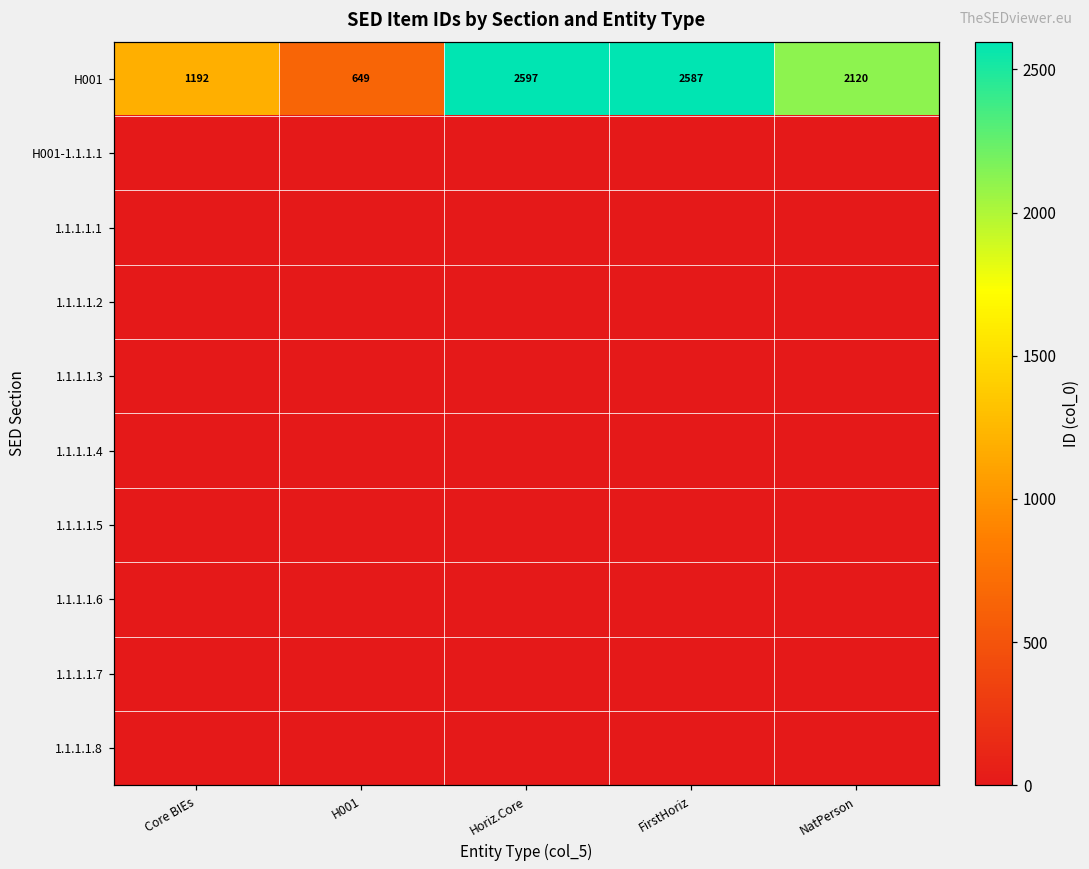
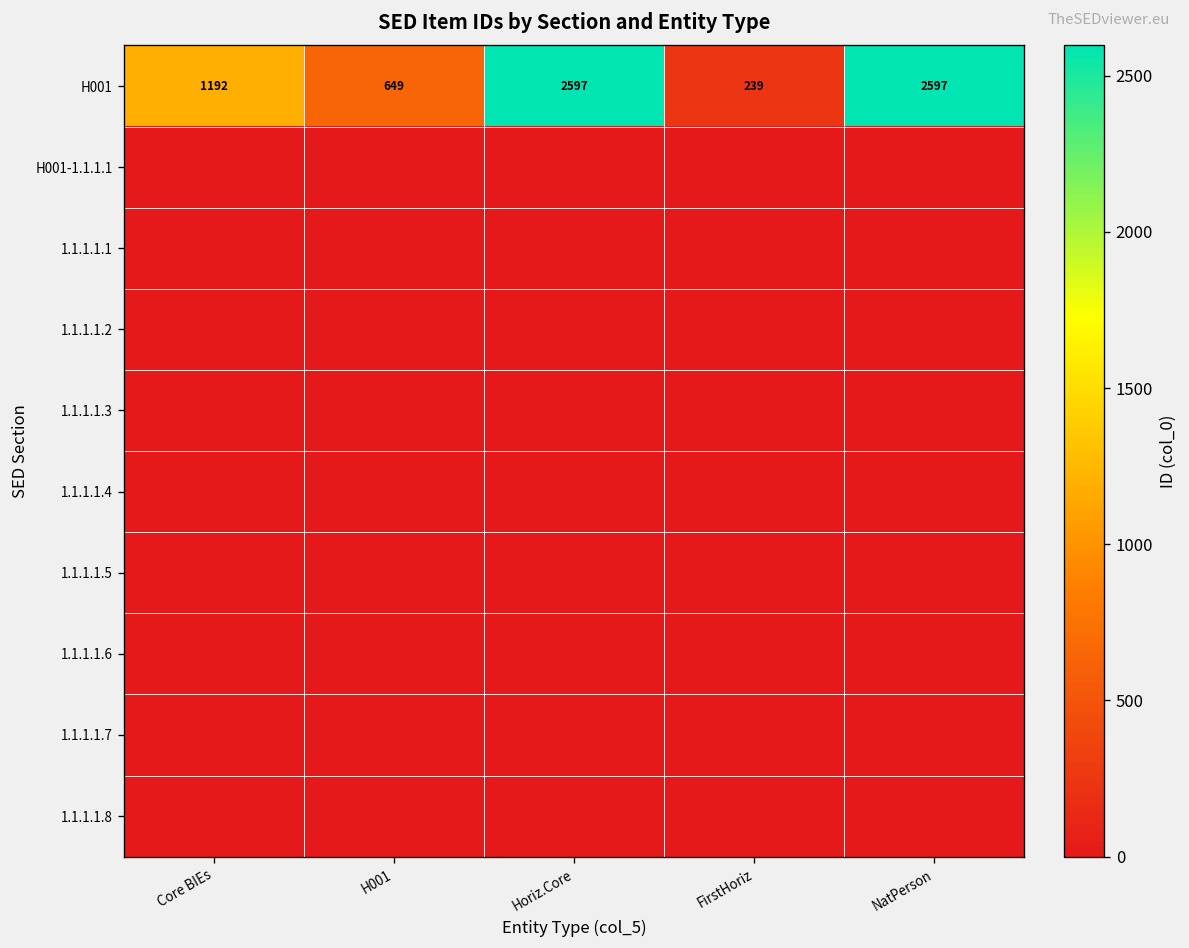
H001, FirstHoriz: 2587 -> 239
H001, NatPerson: 2120 -> 2597
